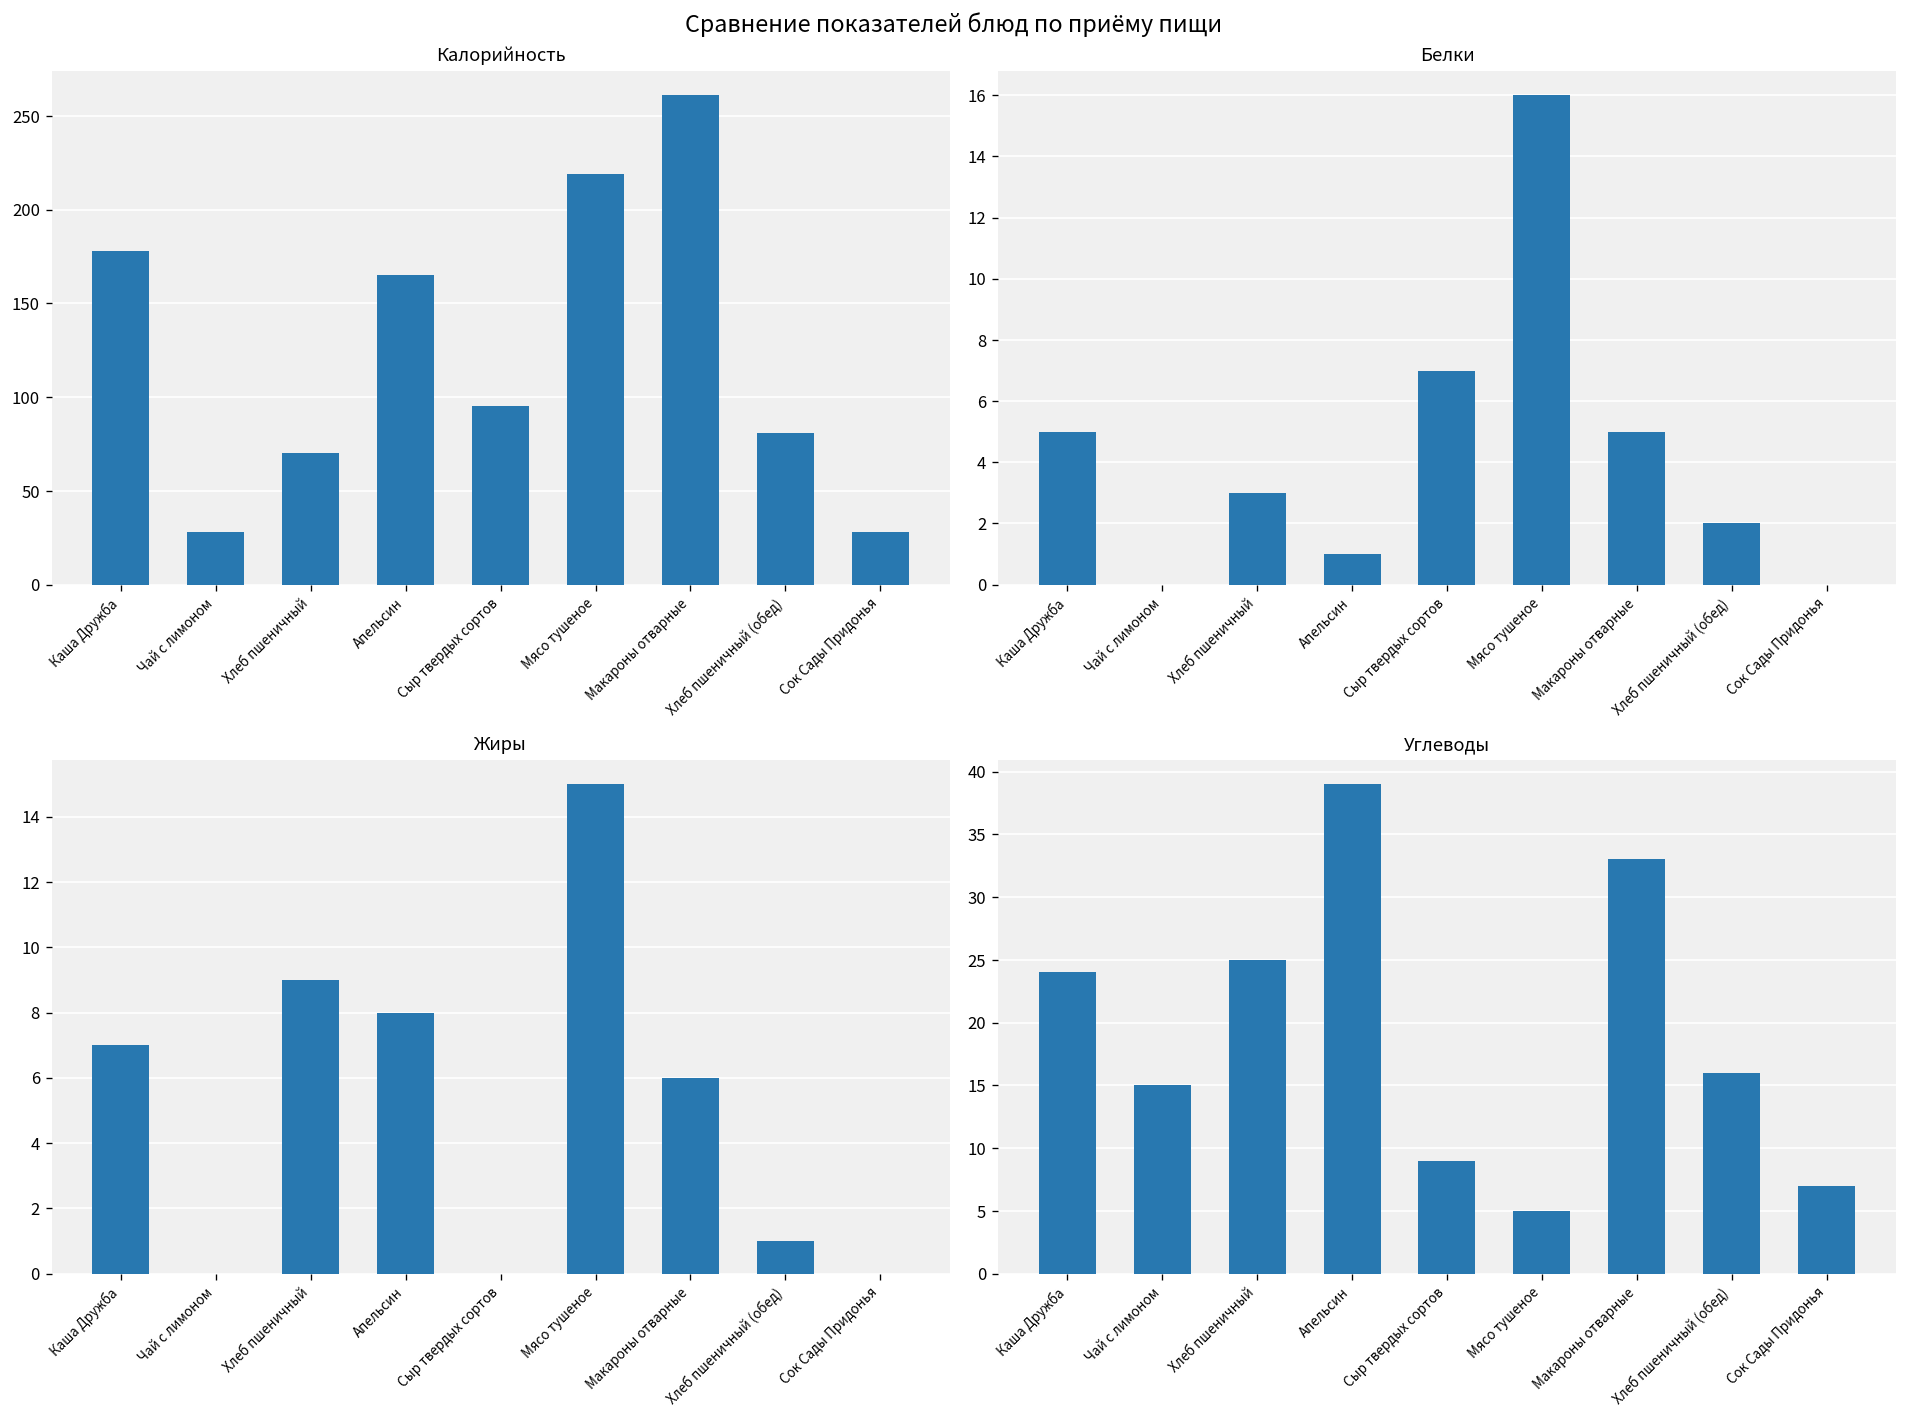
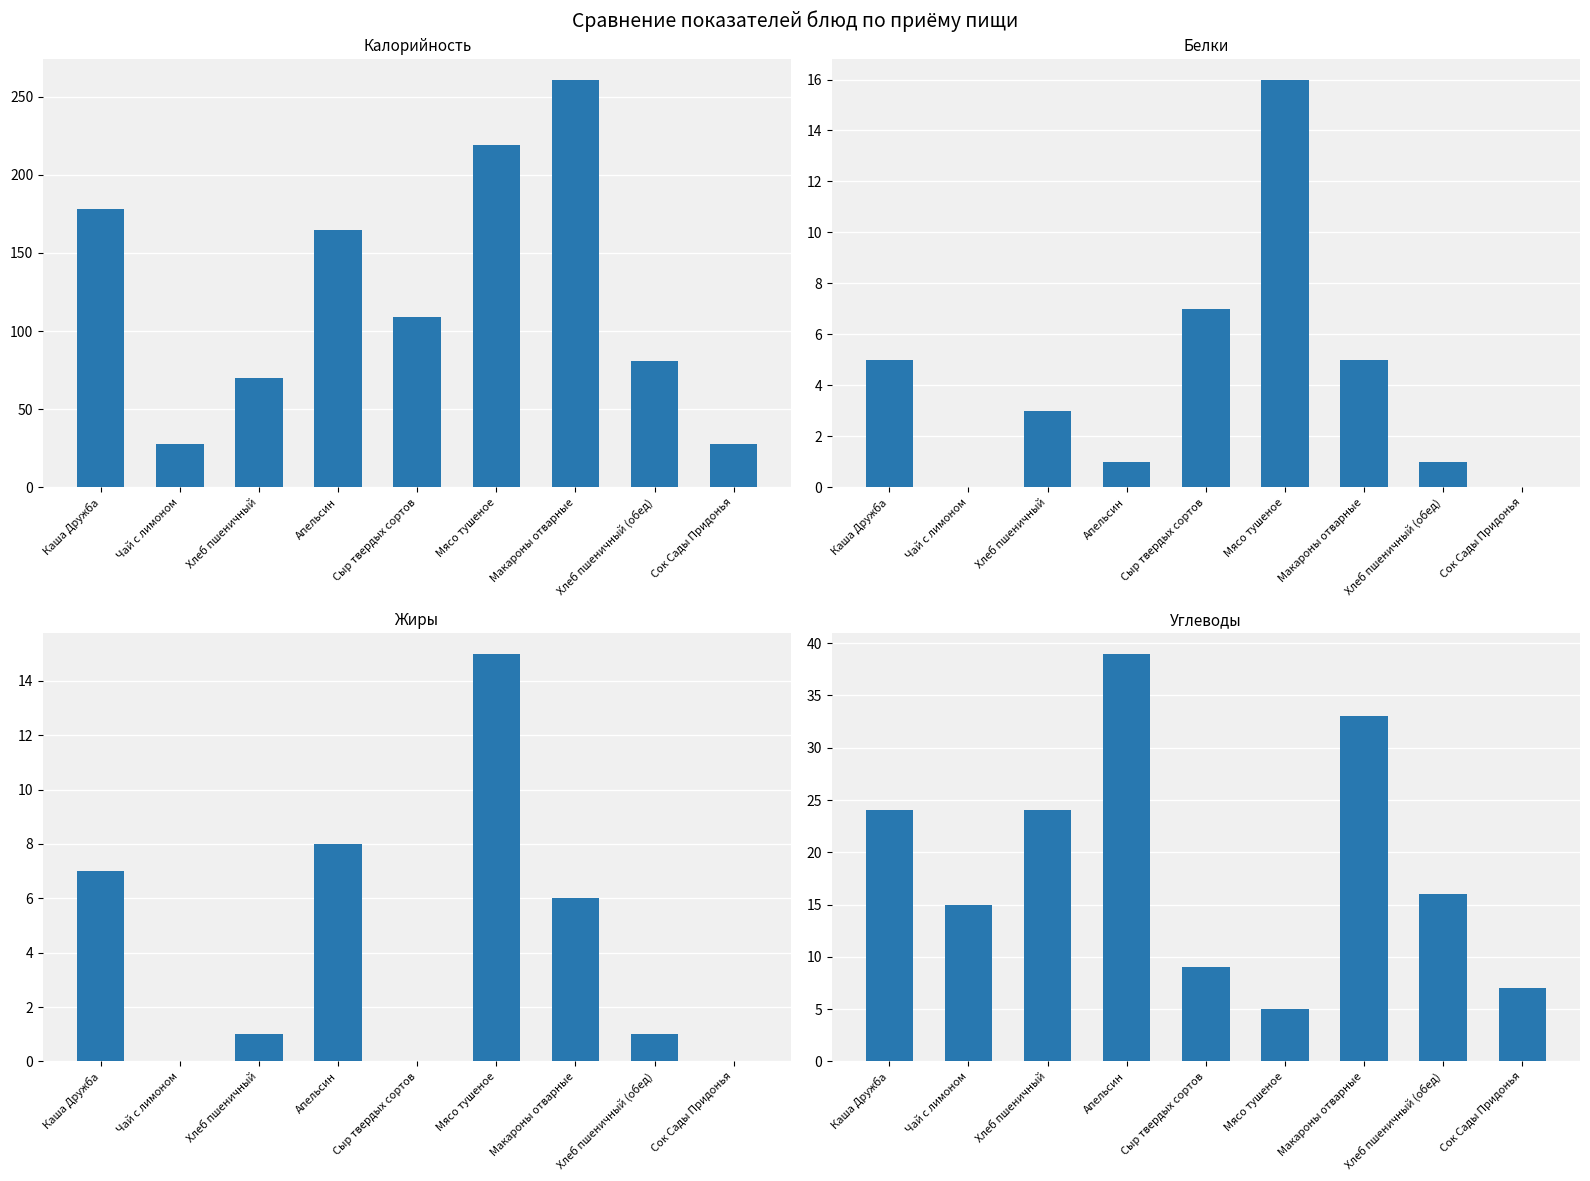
Калорийность, Сыр твердых сортов: 95 -> 109
Белки, Хлеб пшеничный (обед): 2 -> 1
Жиры, Хлеб пшеничный: 9 -> 1
Углеводы, Хлеб пшеничный: 25 -> 24
